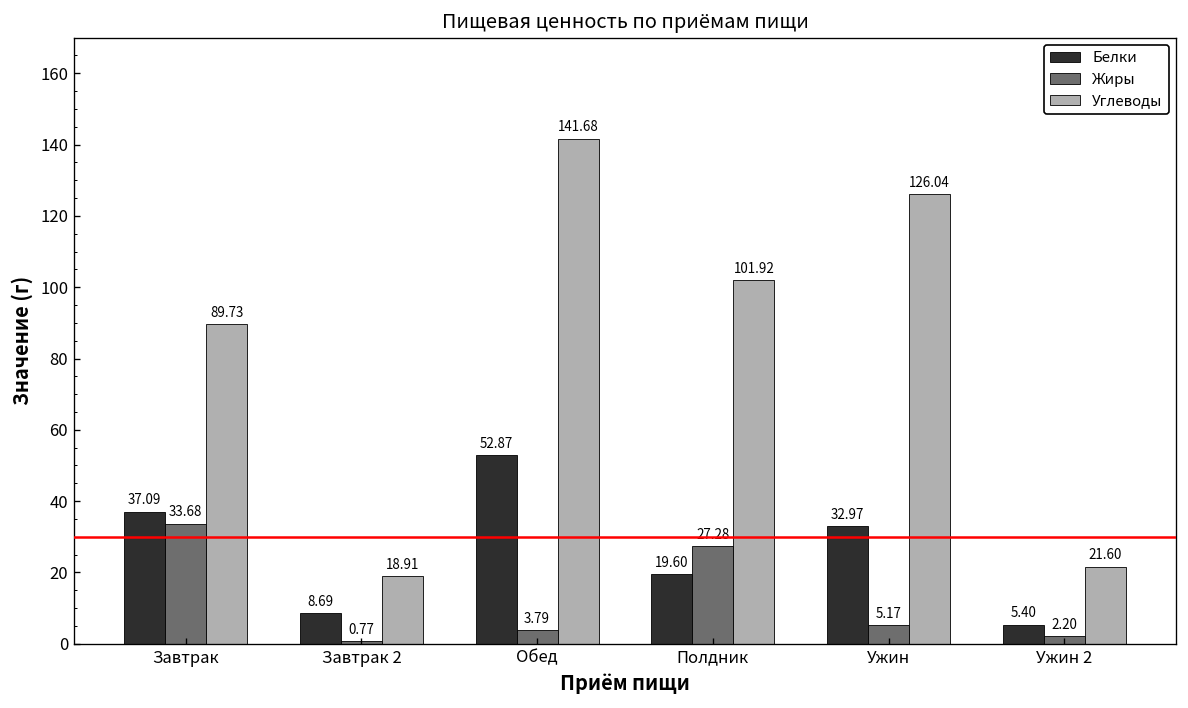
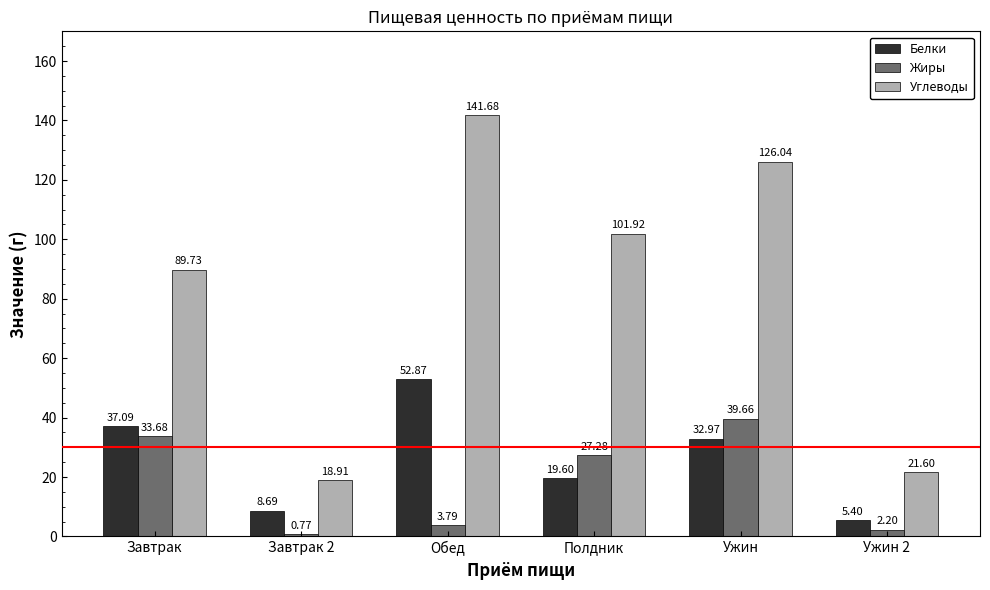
Жиры, Ужин: 5.17 -> 39.66
